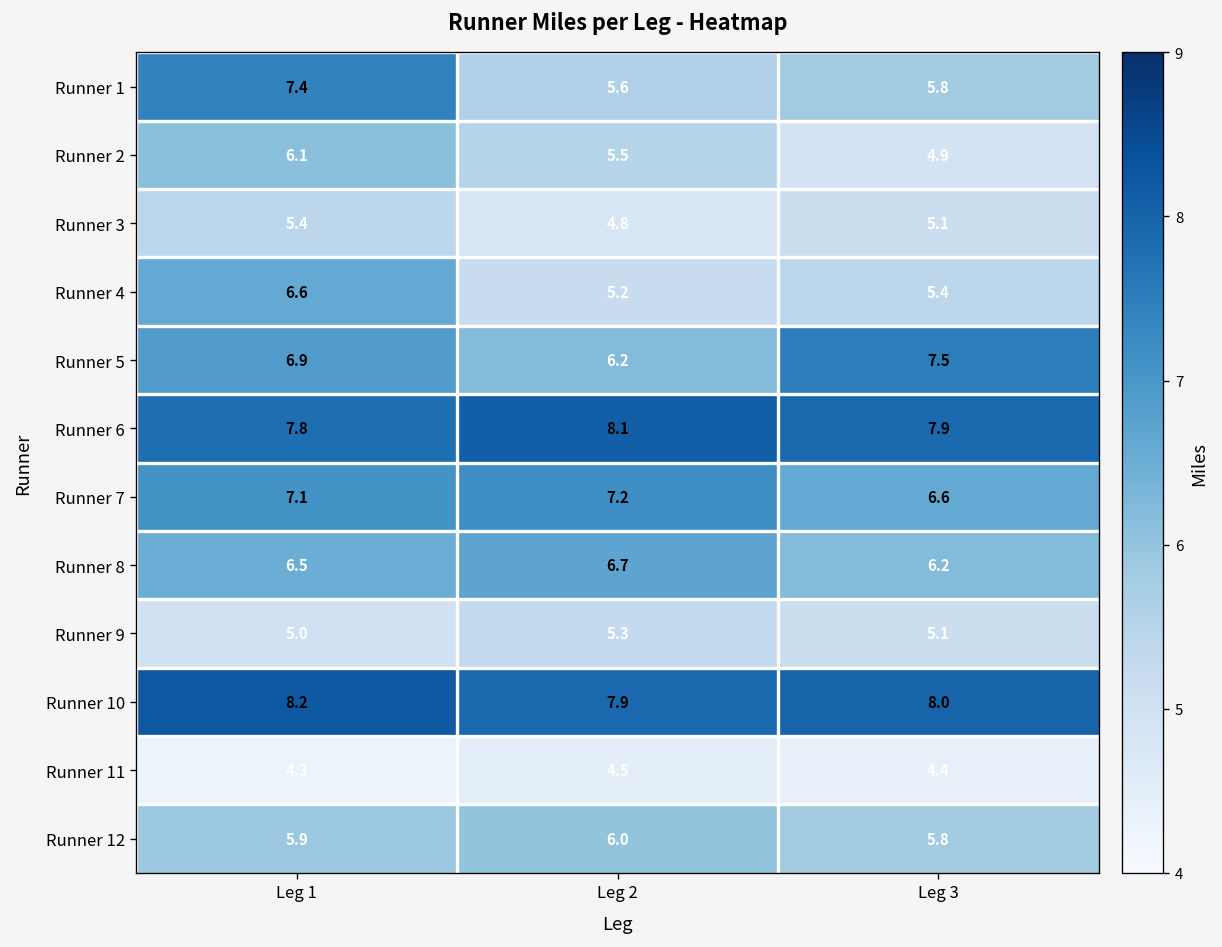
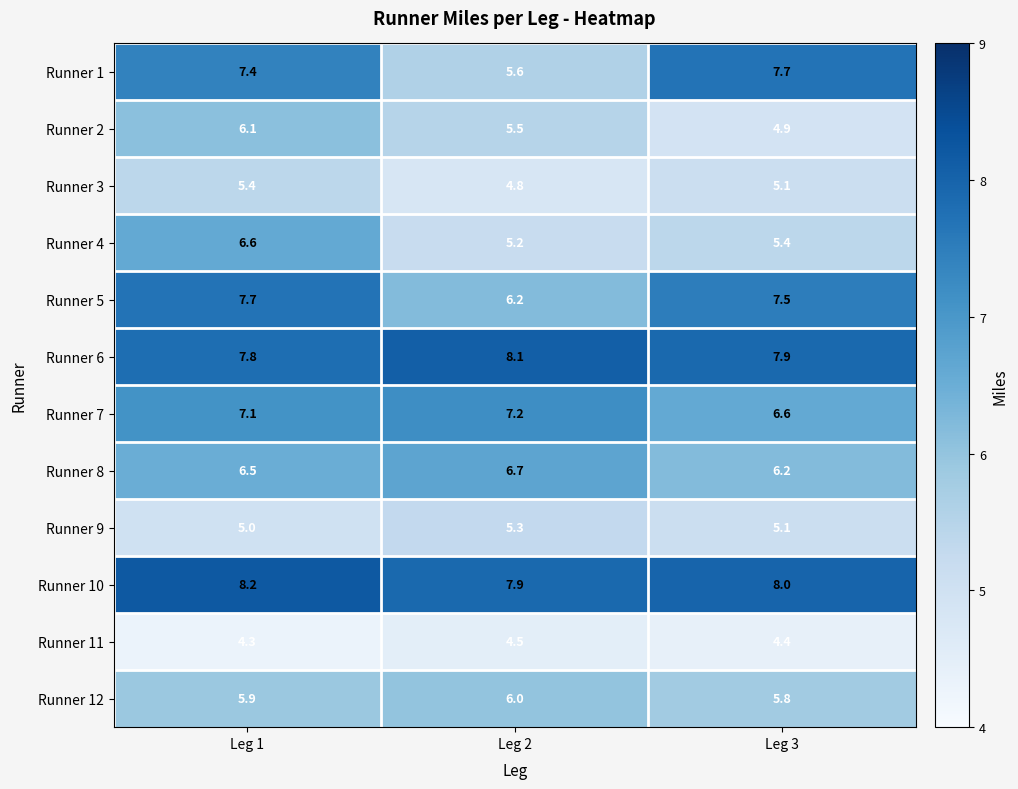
Runner 1, Leg 3: 5.8 -> 7.7
Runner 5, Leg 1: 6.9 -> 7.7
